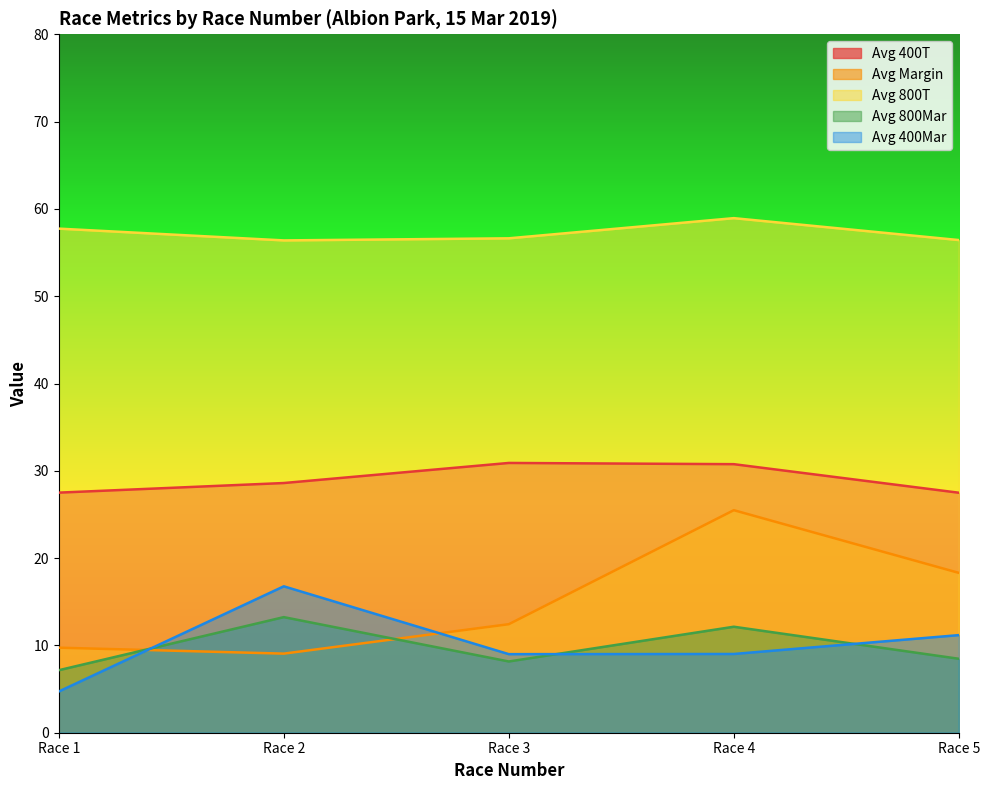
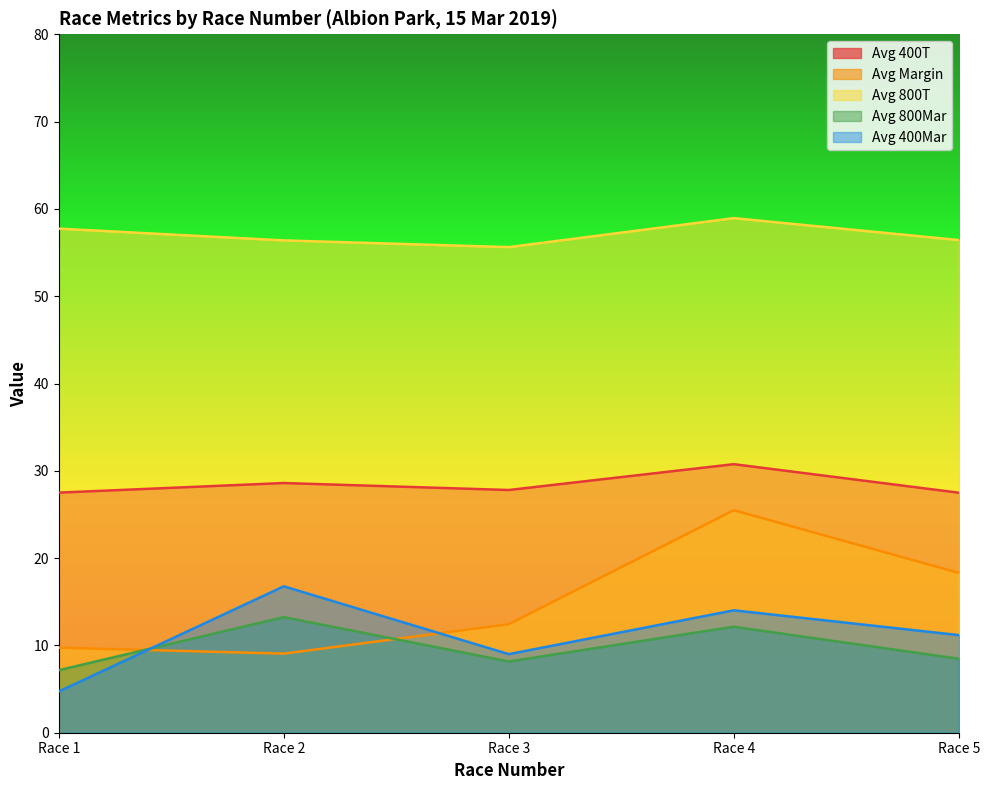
Avg 400T, Race 3: 31 -> 28
Avg 800T, Race 3: 57 -> 56
Avg 400Mar, Race 4: 9 -> 14
